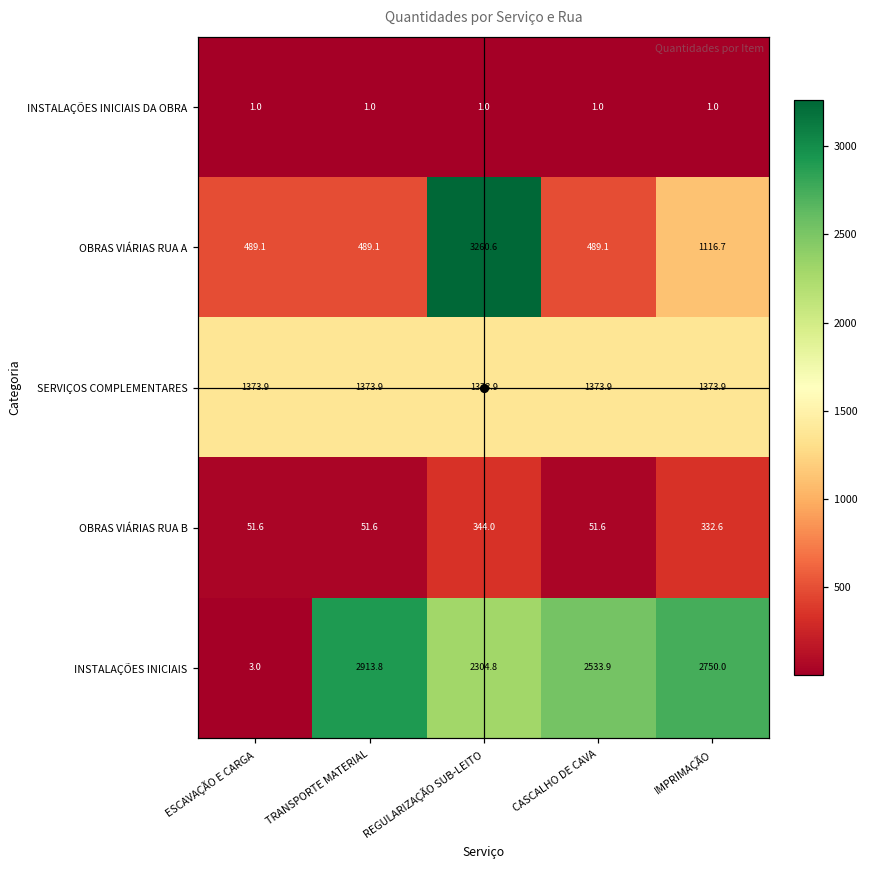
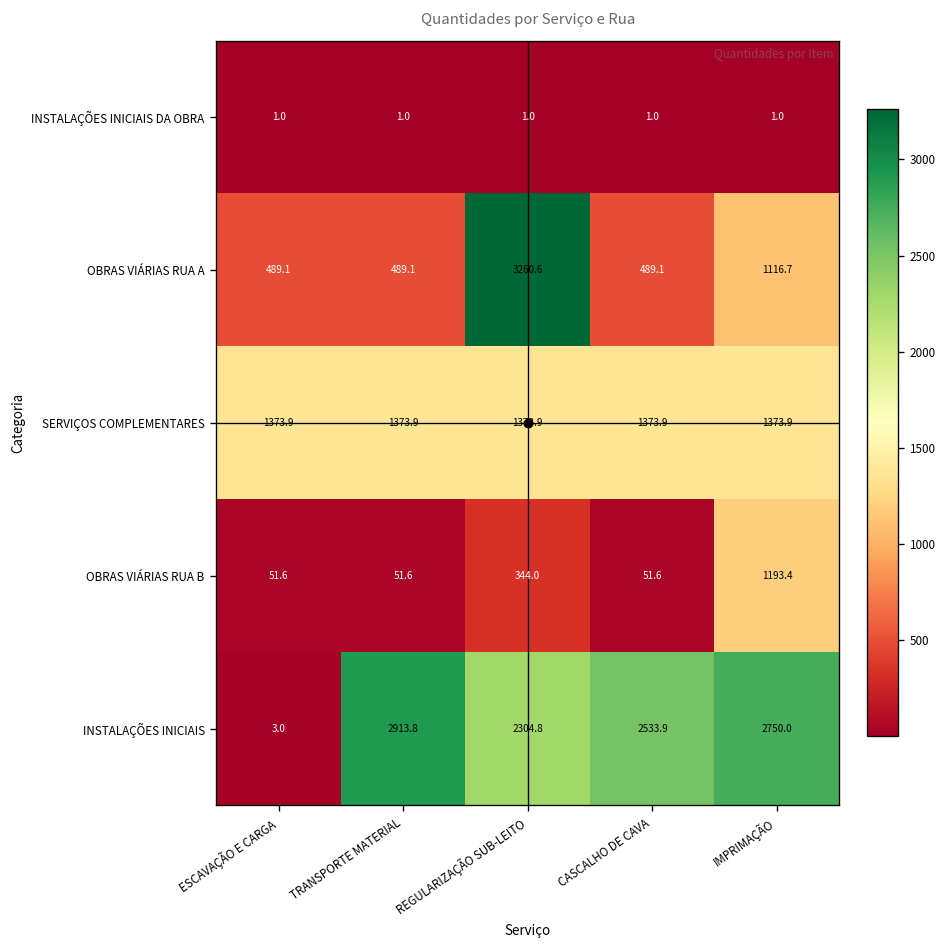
OBRAS VIÁRIAS RUA B, IMPRIMAÇÃO: 332.6 -> 1193.4
